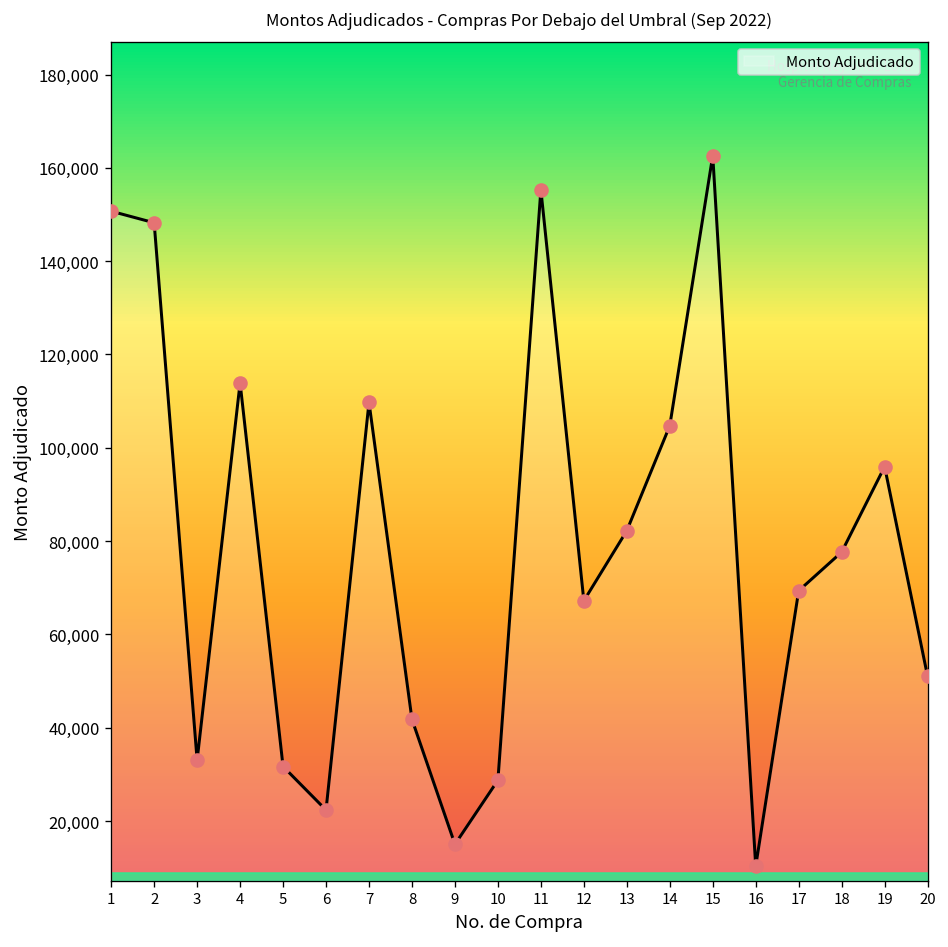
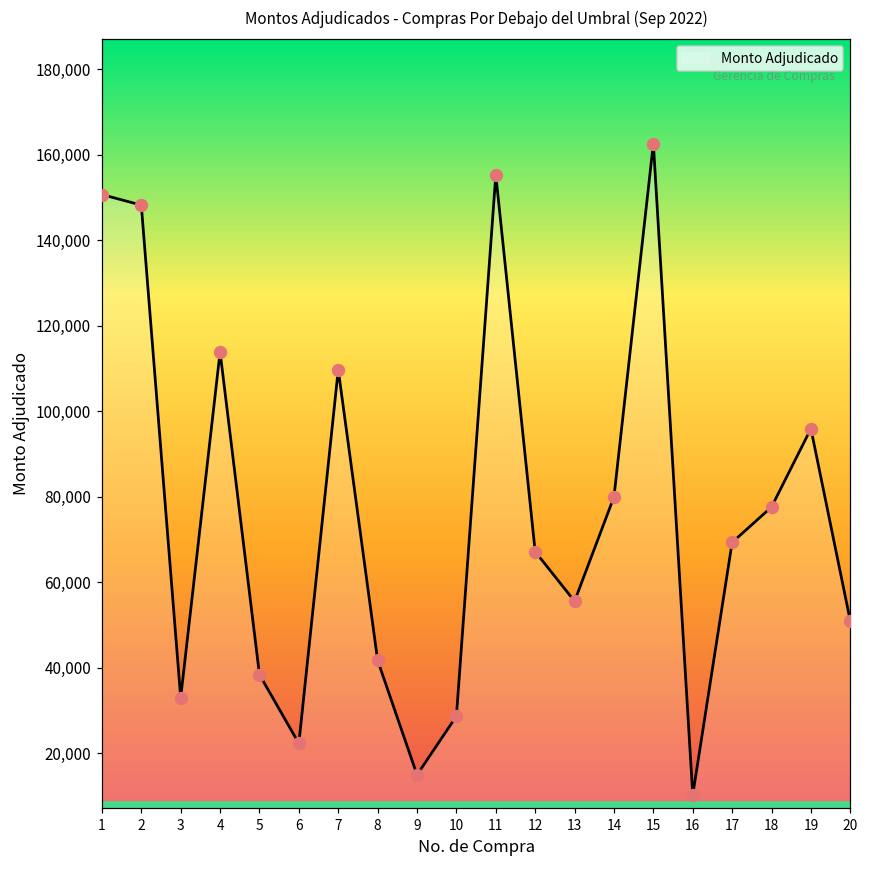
5: 32,000 -> 38,000
13: 82,000 -> 56,000
14: 105,000 -> 80,000
